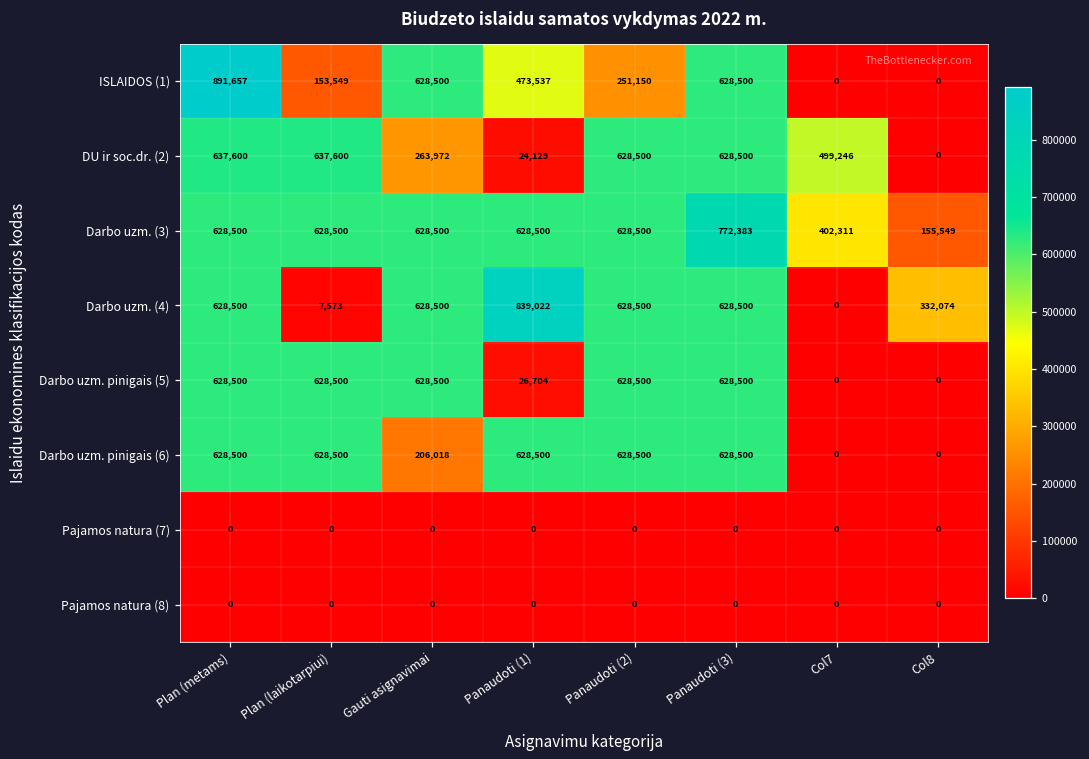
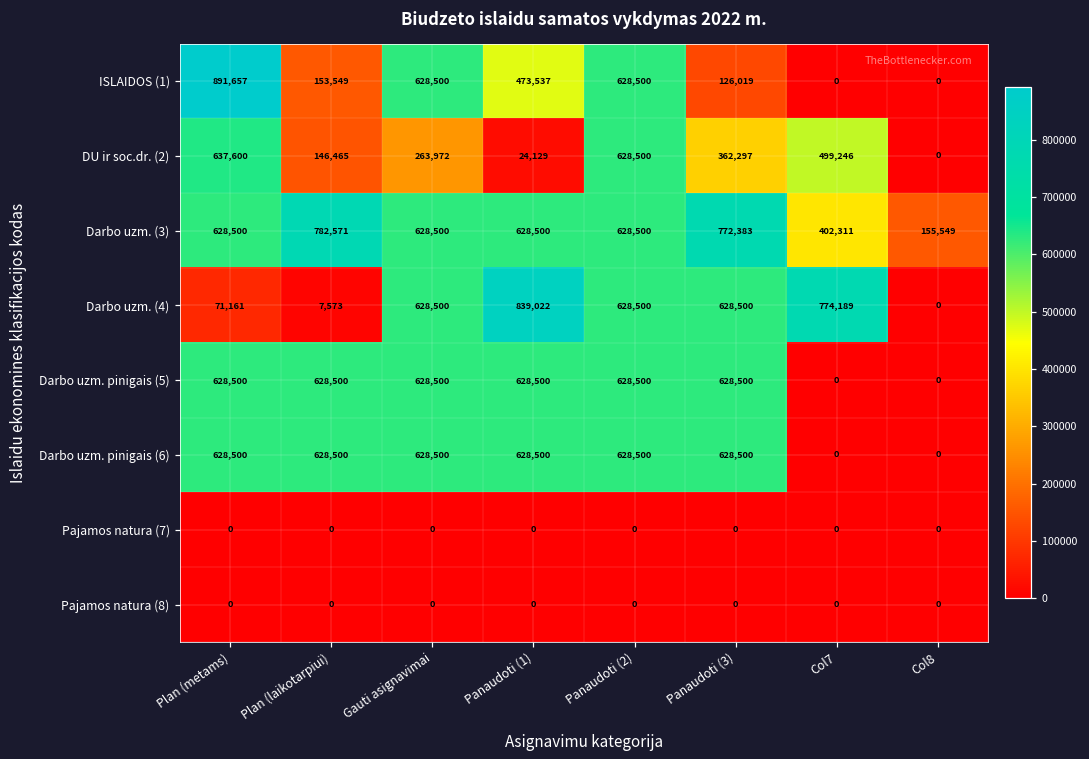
ISLAIDOS (1), Panaudoti (2): 251,150 -> 628,500
ISLAIDOS (1), Panaudoti (3): 628,500 -> 126,019
DU ir soc.dr. (2), Plan (laikotarpiui): 637,600 -> 146,465
DU ir soc.dr. (2), Panaudoti (3): 628,500 -> 362,297
Darbo uzm. (3), Plan (laikotarpiui): 628,500 -> 782,571
Darbo uzm. (4), Plan (metams): 628,500 -> 71,161
Darbo uzm. (4), Col7: 0 -> 774,189
Darbo uzm. (4), Col8: 332,074 -> 0
Darbo uzm. pinigais (5), Panaudoti (1): 26,704 -> 628,500
Darbo uzm. pinigais (6), Gauti asignavimai: 206,018 -> 628,500
